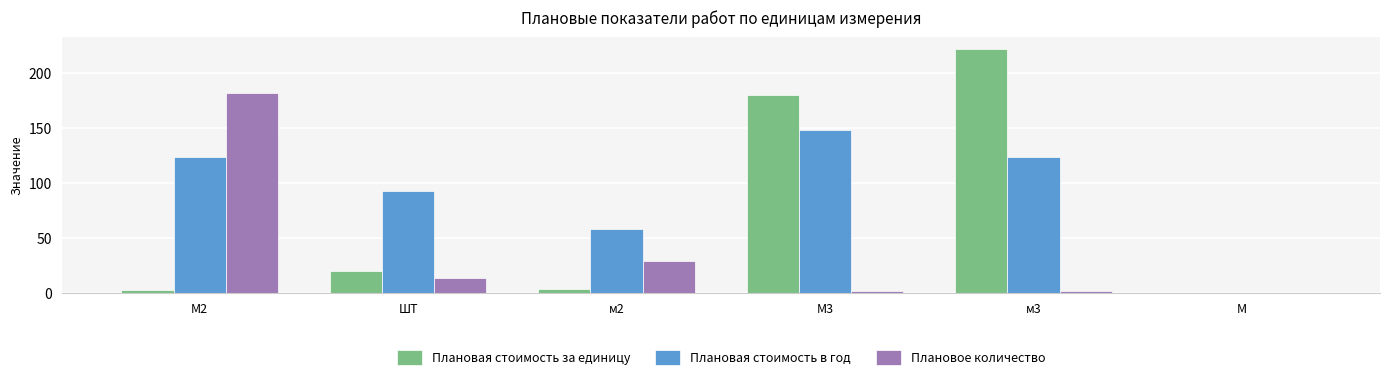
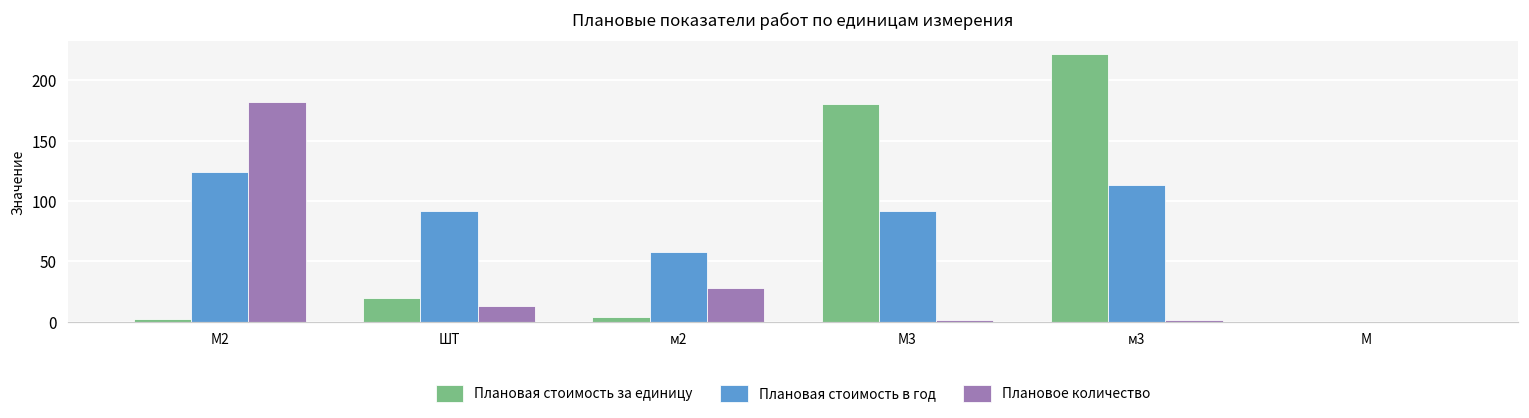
Плановая стоимость в год, М3: 148 -> 92
Плановая стоимость в год, м3: 123 -> 113
